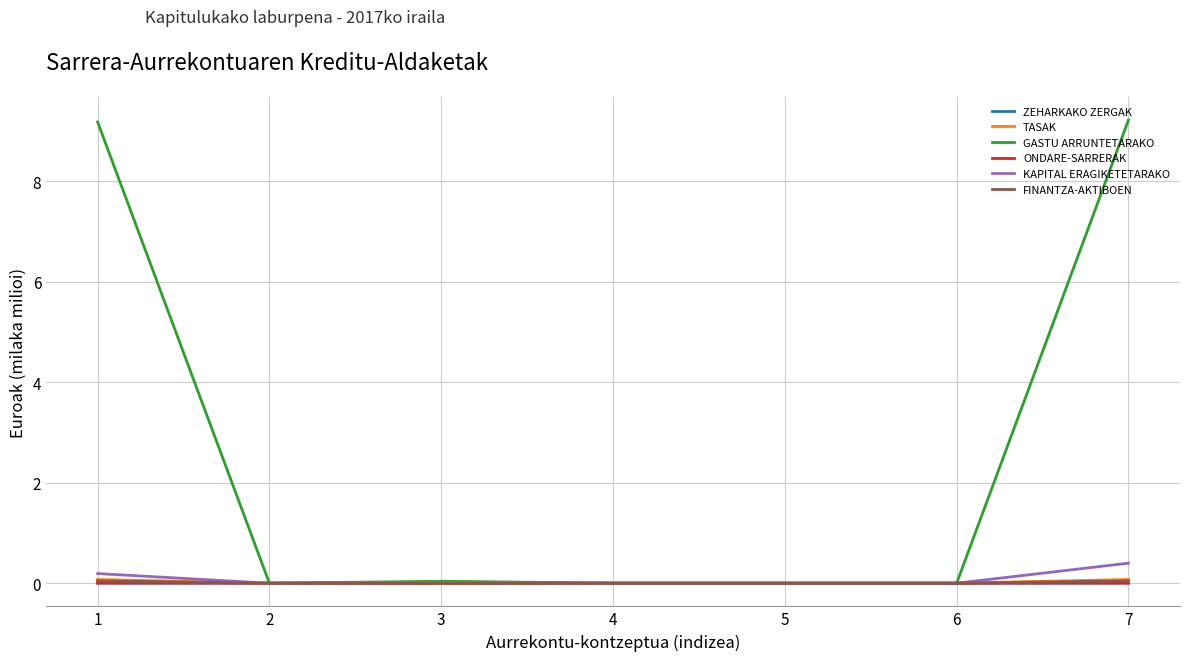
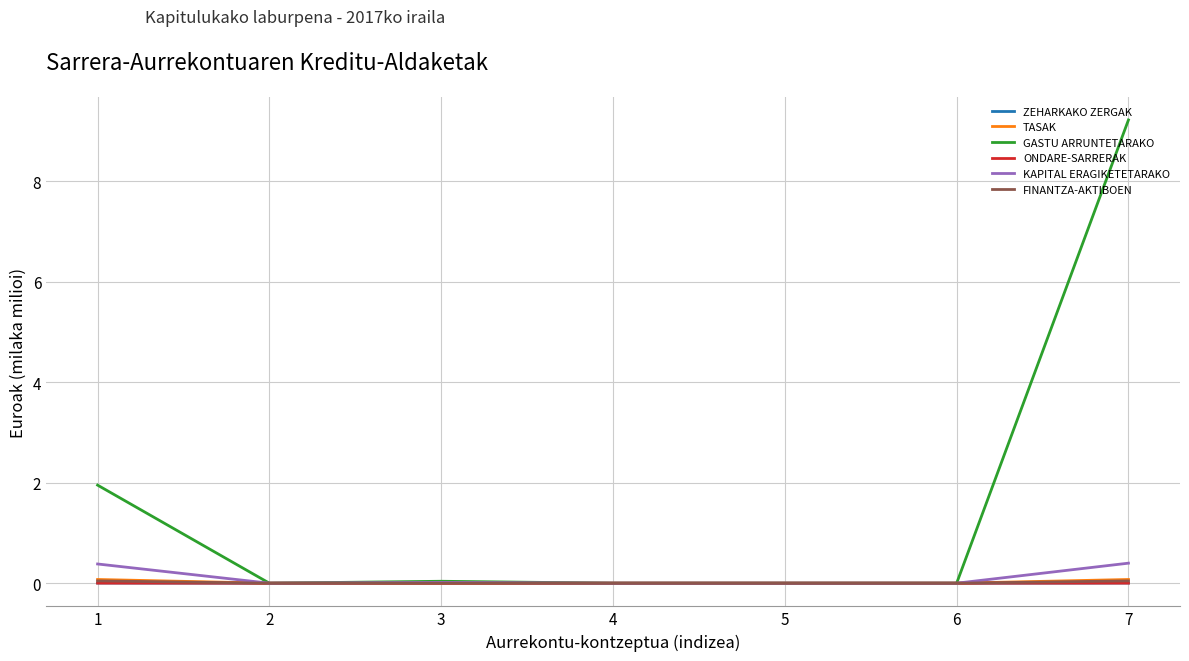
GASTU ARRUNTETARAKO, 1: 9.2 -> 2.0
KAPITAL ERAGIKETETARAKO, 1: 0.2 -> 0.4
